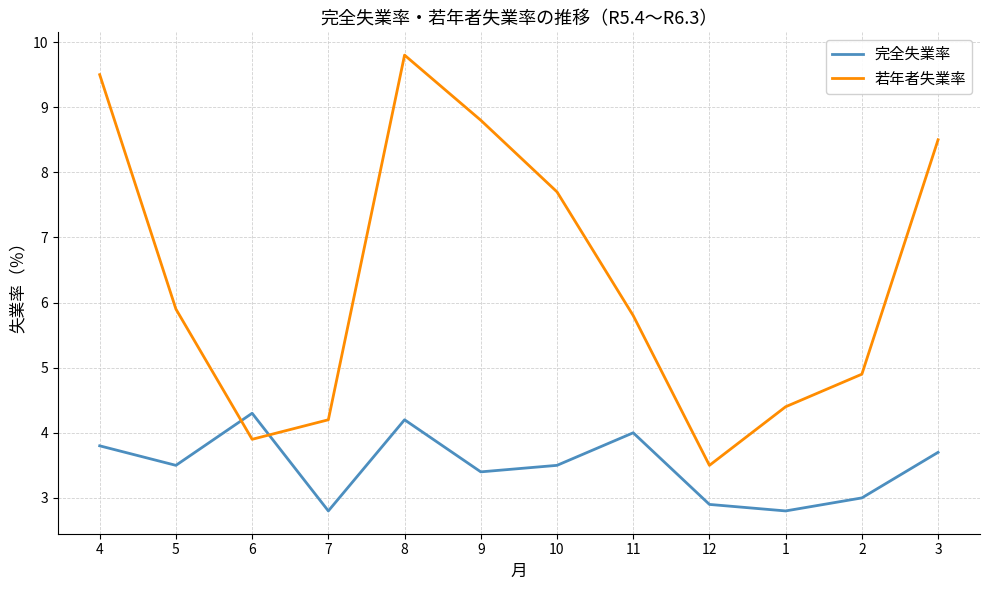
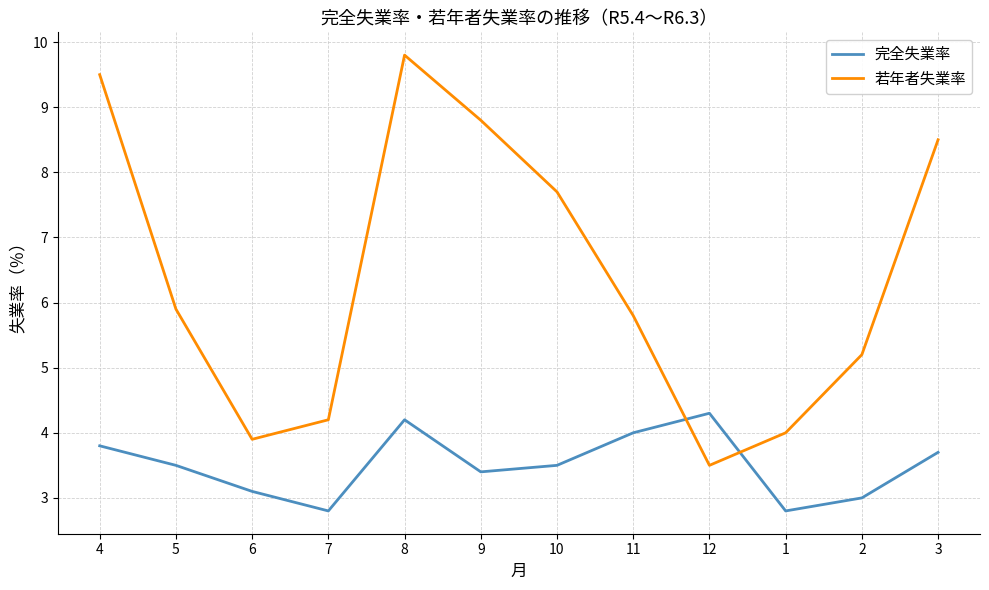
完全失業率, 6: 4.3 -> 3.1
完全失業率, 12: 2.9 -> 4.3
若年者失業率, 1: 4.4 -> 4.0
若年者失業率, 2: 4.9 -> 5.2
